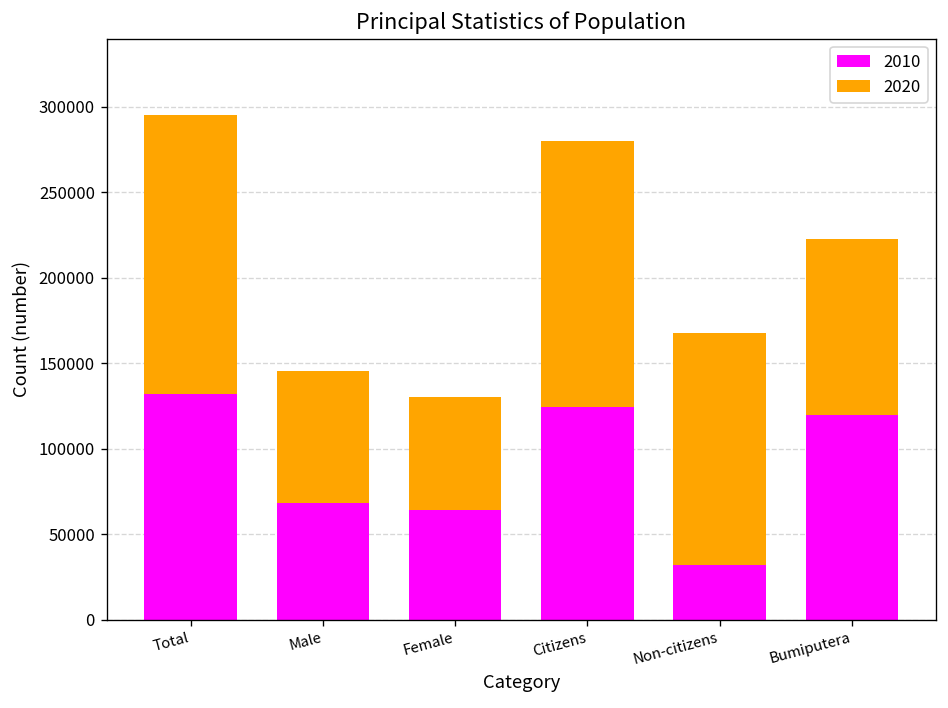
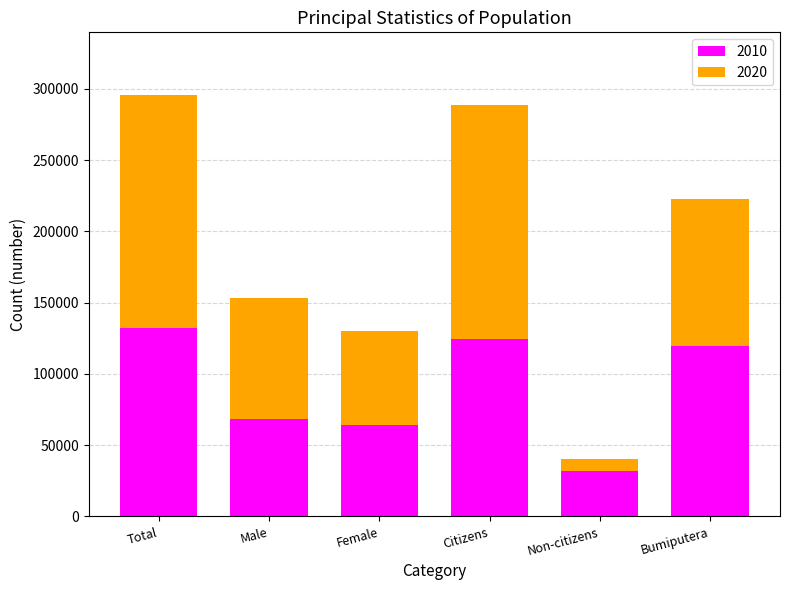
2020, Male: 78000 -> 85000
2020, Citizens: 155000 -> 164000
2020, Non-citizens: 135000 -> 8000
